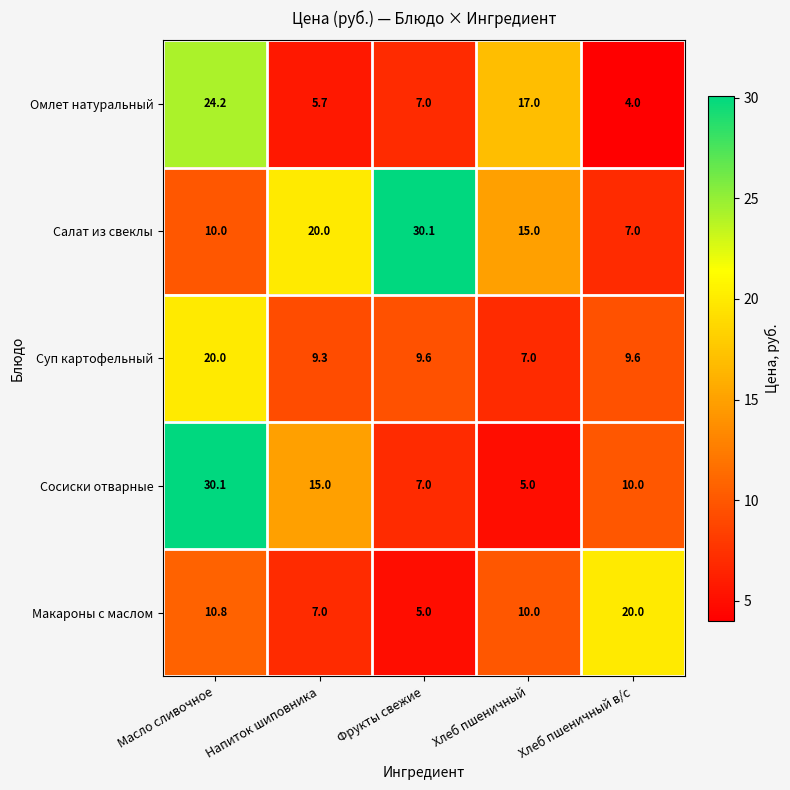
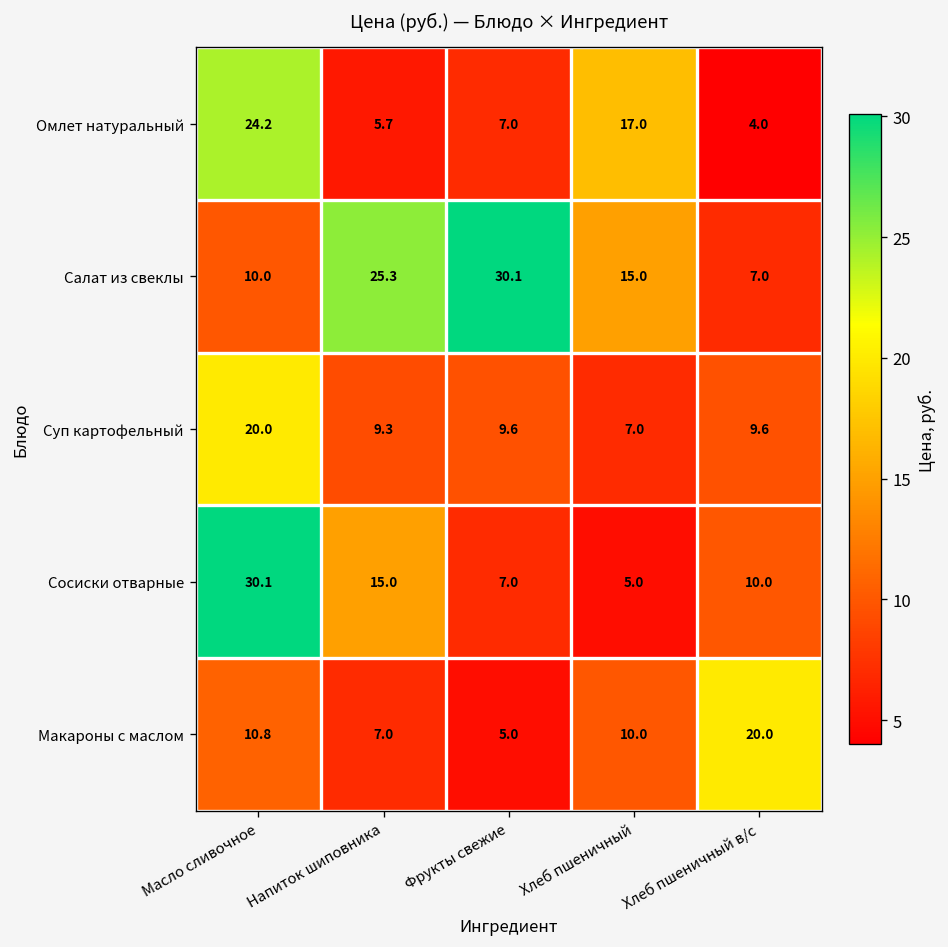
Салат из свеклы, Напиток шиповника: 20.0 -> 25.3
